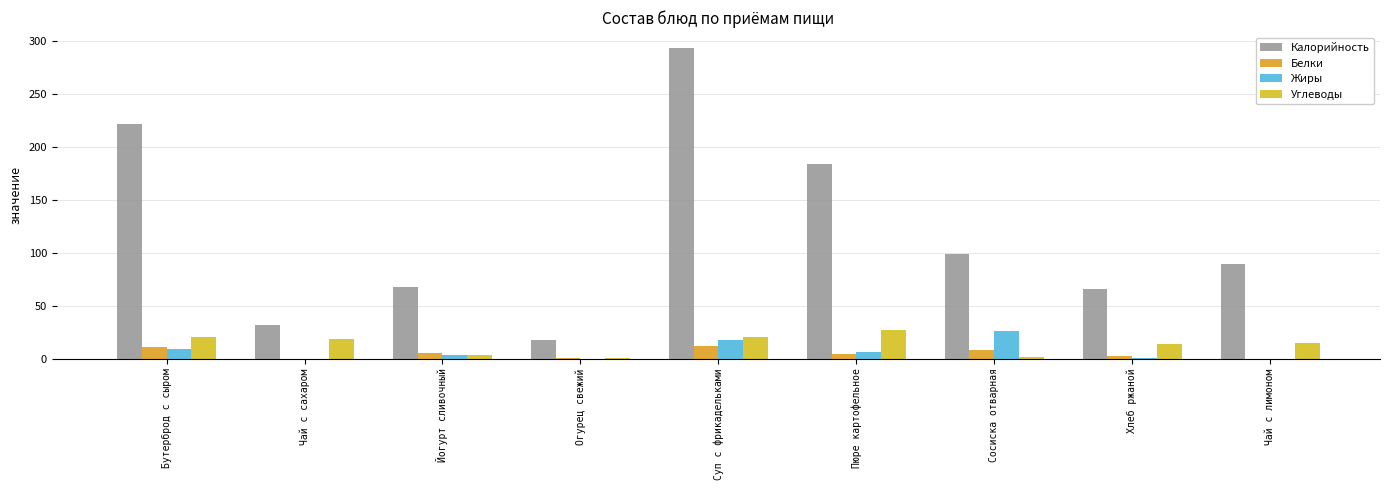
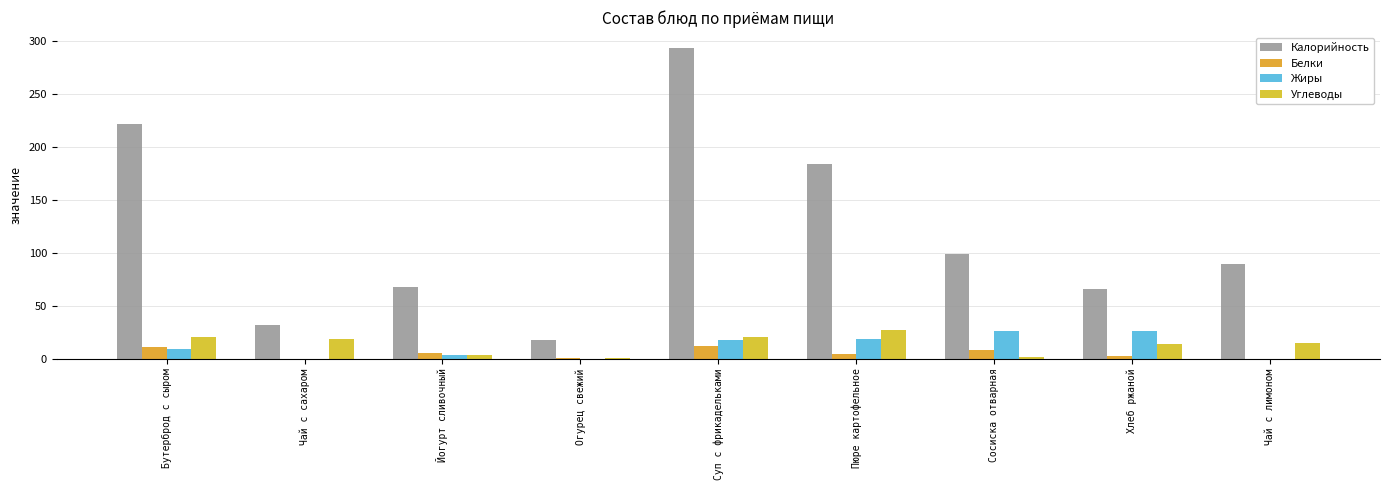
Жиры, Пюре картофельное: 6 -> 19
Жиры, Хлеб ржаной: 1 -> 26
